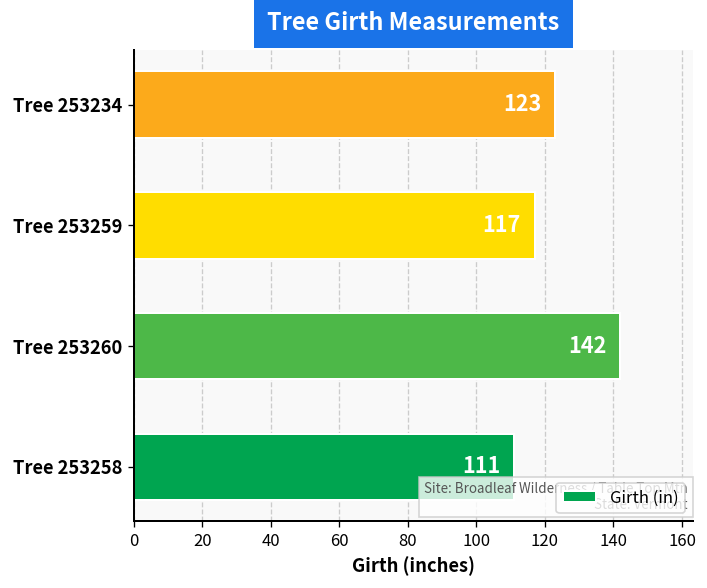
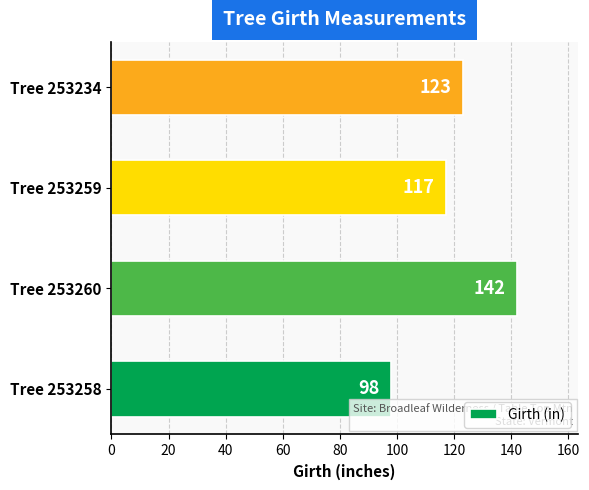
Tree 253258: 111 -> 98
